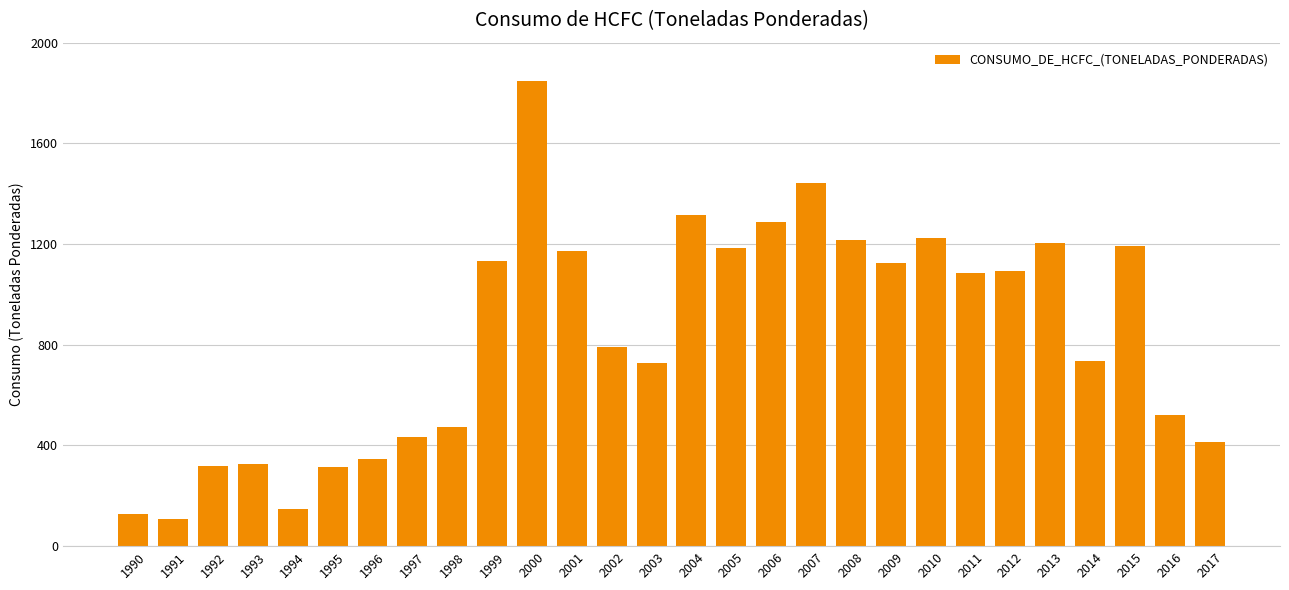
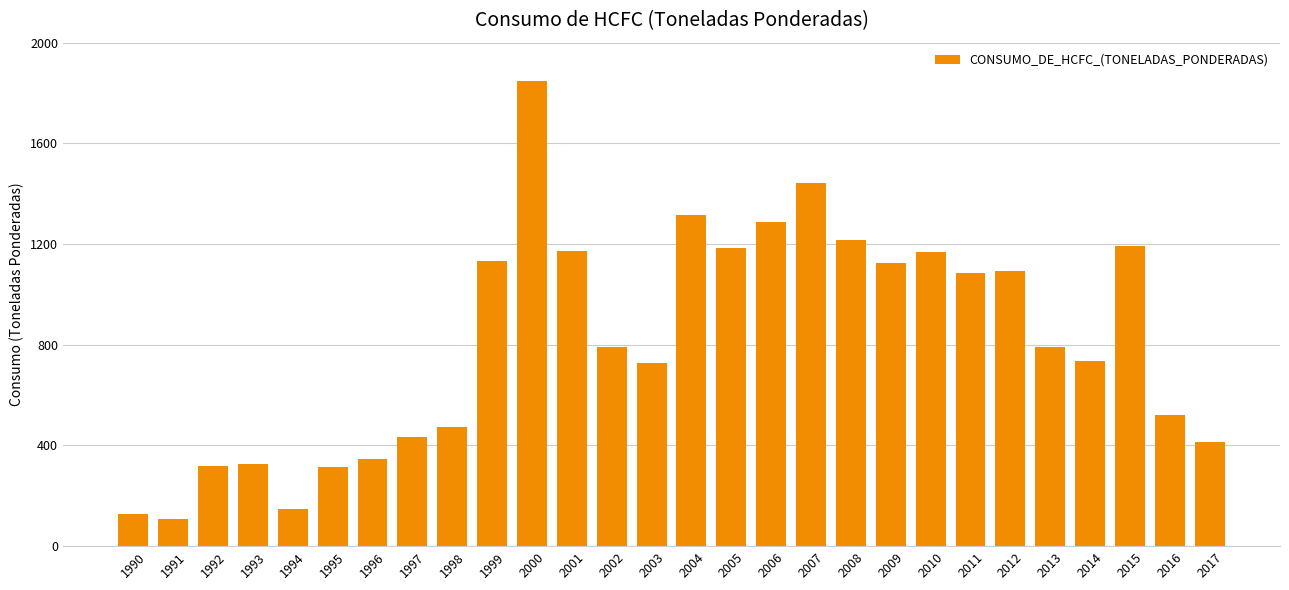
2010: 1220 -> 1170
2013: 1210 -> 790
